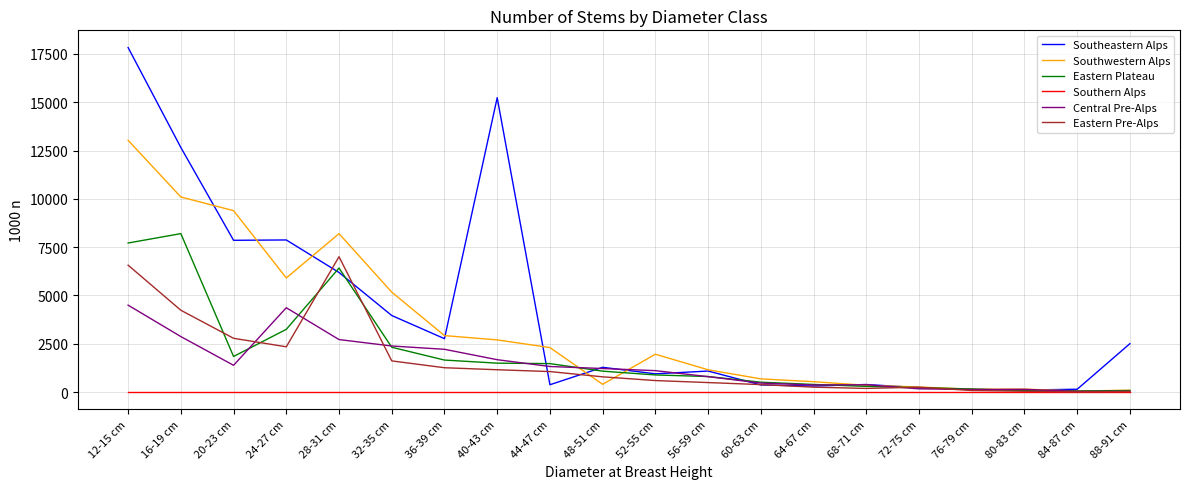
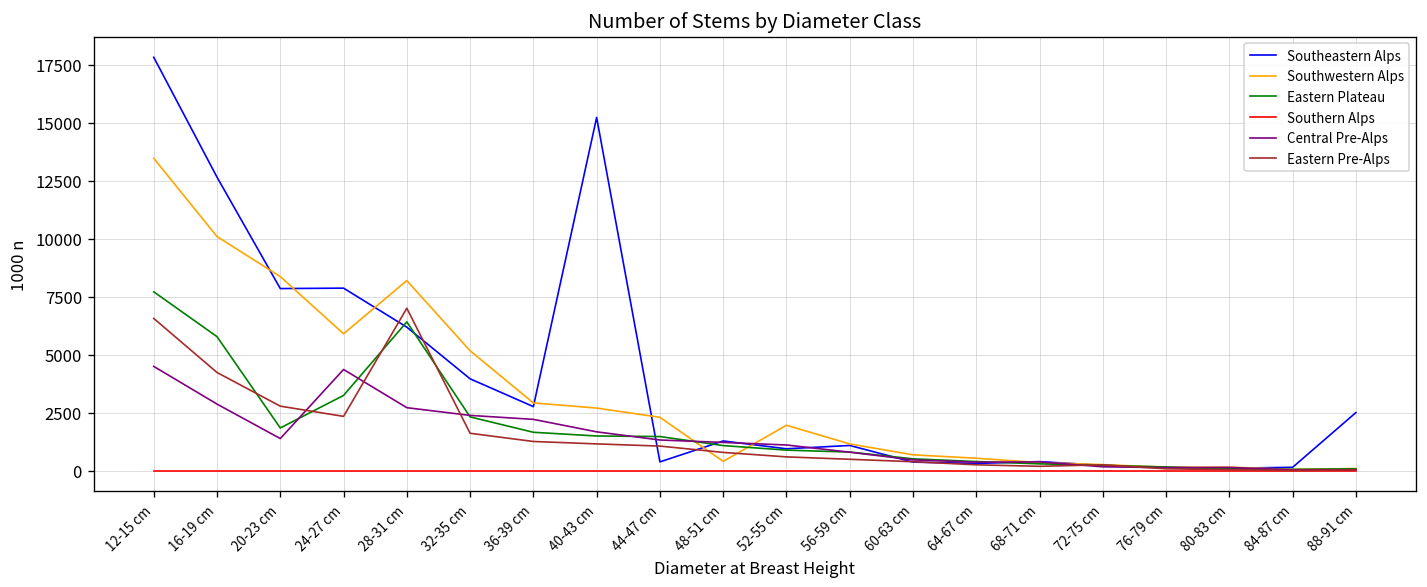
Southwestern Alps, 12-15 cm: 13000 -> 13500
Eastern Plateau, 16-19 cm: 8200 -> 5800
Southwestern Alps, 20-23 cm: 9400 -> 8400
